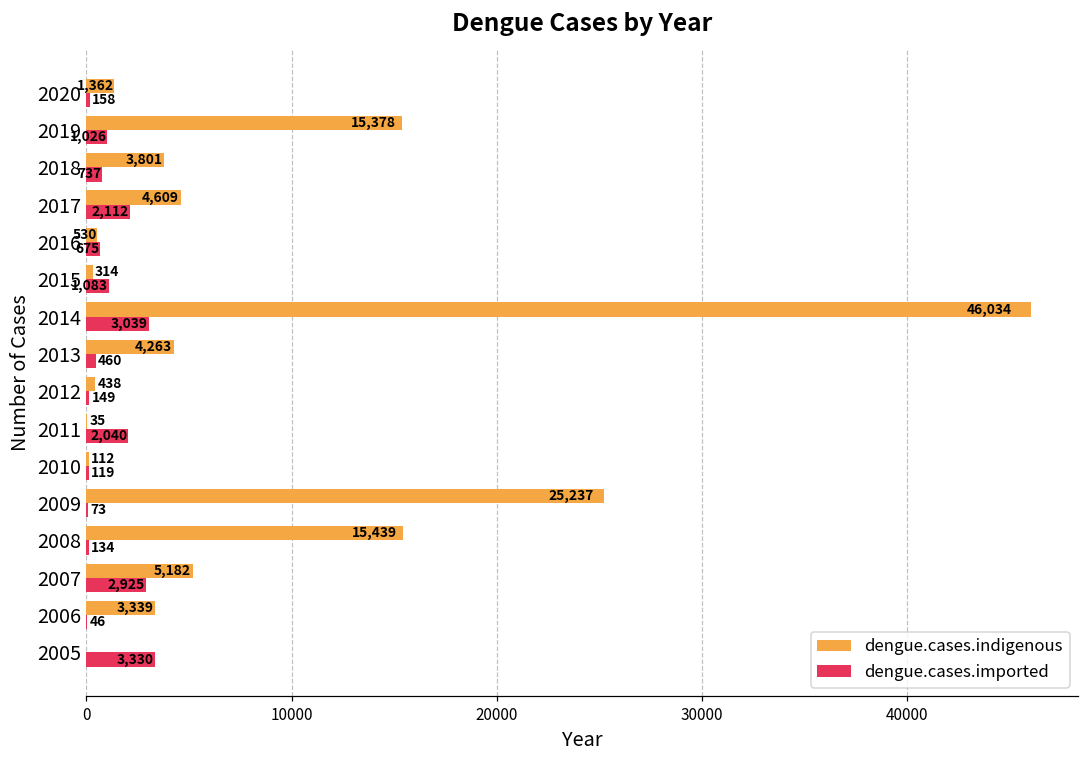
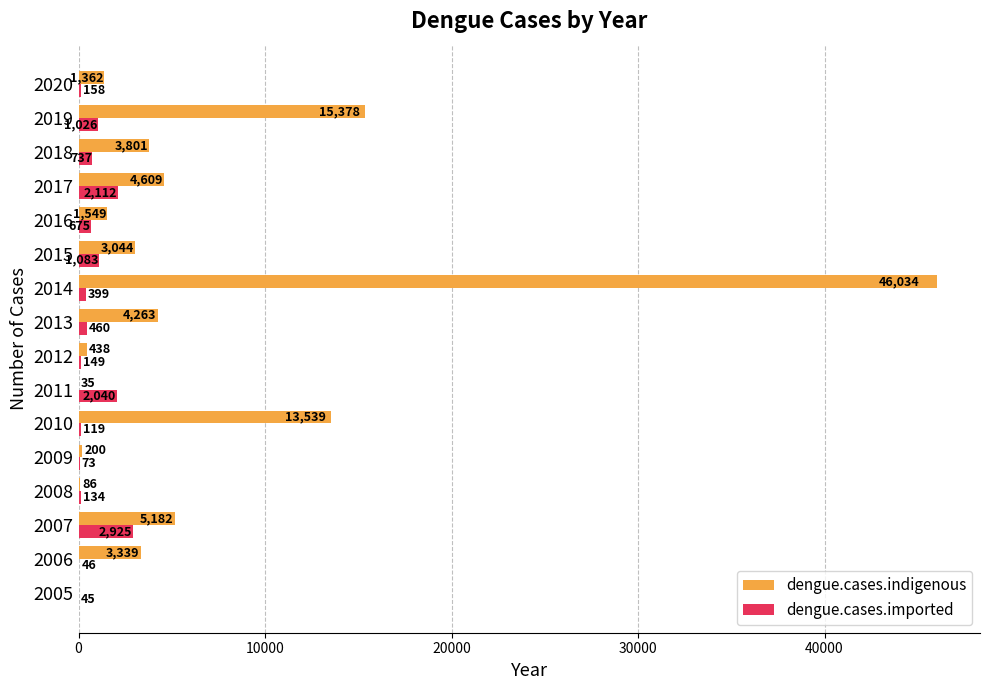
dengue.cases.indigenous, 2016: 530 -> 1,549
dengue.cases.indigenous, 2015: 314 -> 3,044
dengue.cases.imported, 2014: 3,039 -> 399
dengue.cases.indigenous, 2010: 112 -> 13,539
dengue.cases.indigenous, 2009: 25,237 -> 200
dengue.cases.indigenous, 2008: 15,439 -> 86
dengue.cases.imported, 2005: 3,330 -> 45
